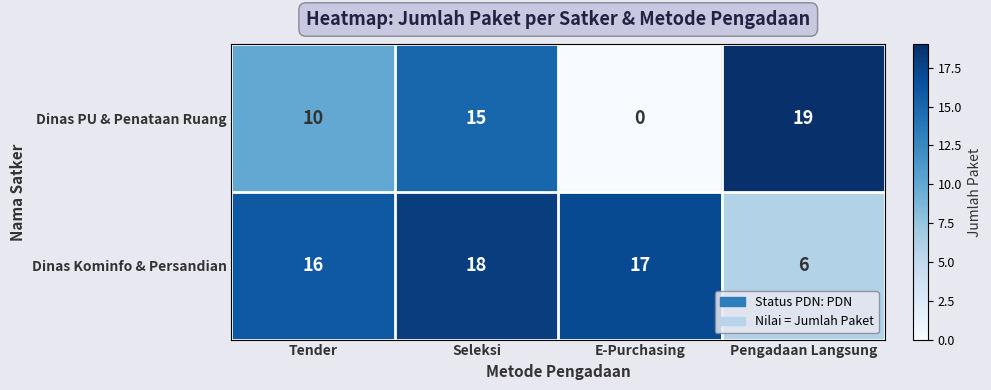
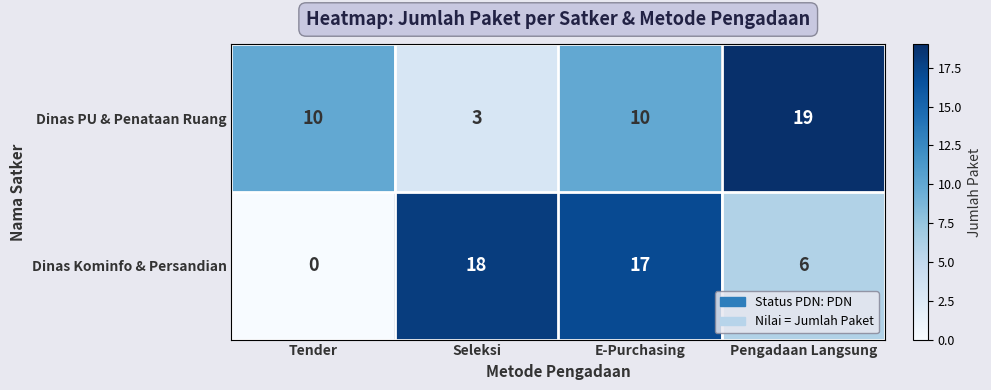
Dinas PU & Penataan Ruang, Seleksi: 15 -> 3
Dinas PU & Penataan Ruang, E-Purchasing: 0 -> 10
Dinas Kominfo & Persandian, Tender: 16 -> 0
